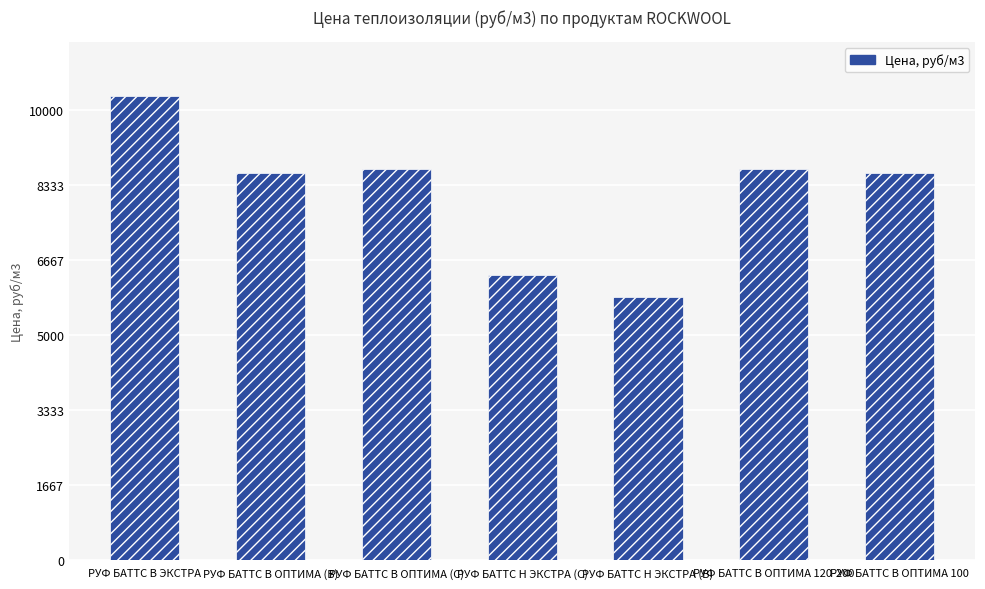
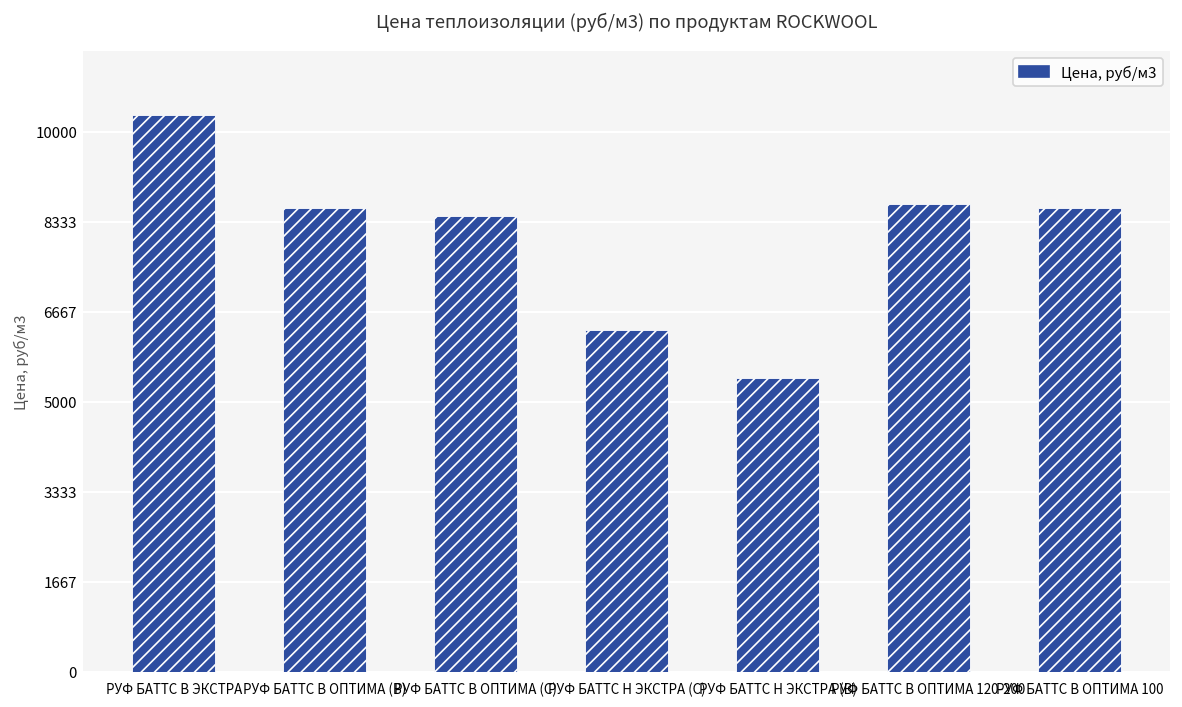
РУФ БАТТС В ОПТИМА (C): 8700 -> 8500
РУФ БАТТС Н ЭКСТРА (B): 5800 -> 5500
